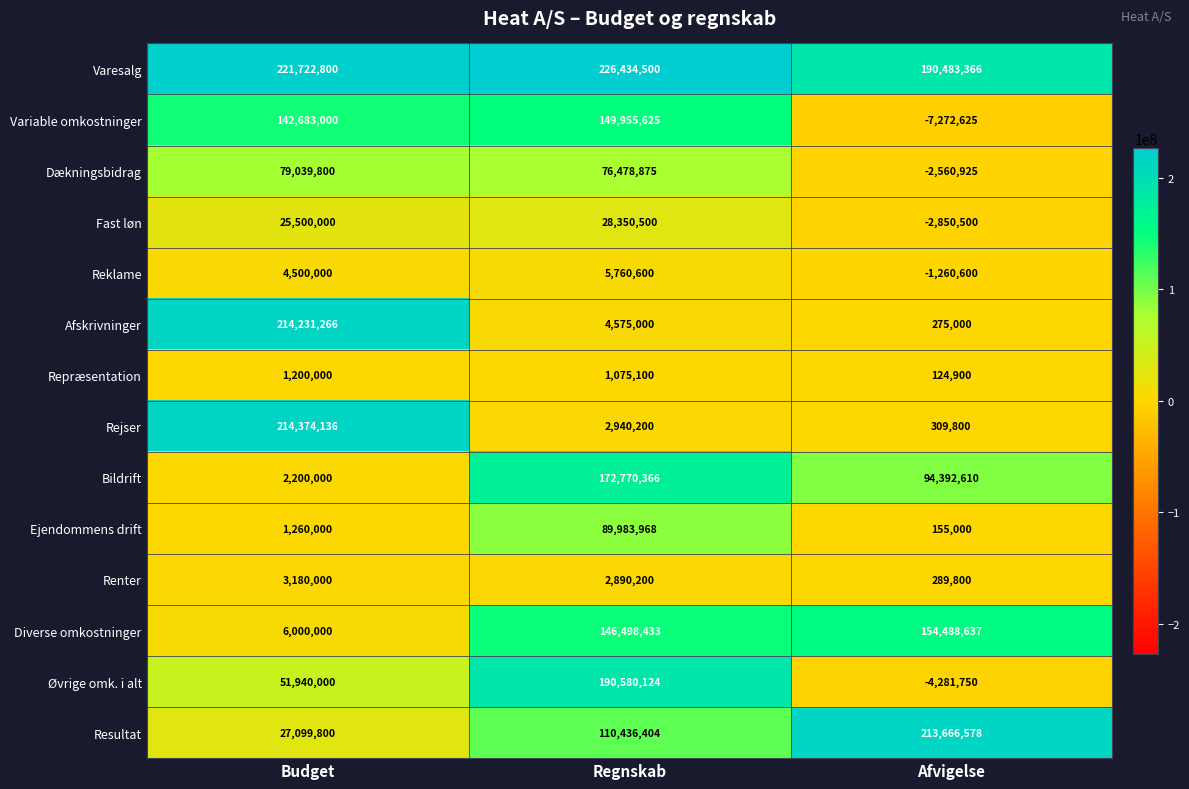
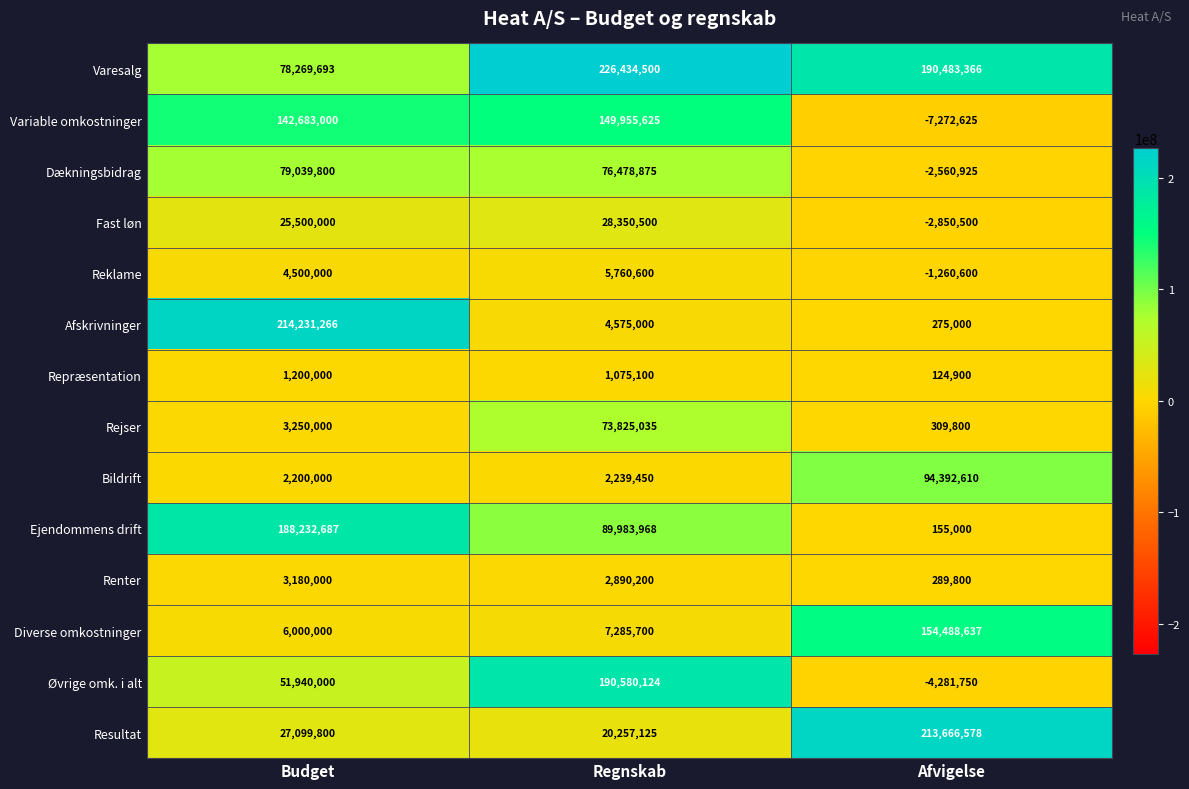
Varesalg, Budget: 221,722,800 -> 78,269,693
Rejser, Budget: 214,374,136 -> 3,250,000
Rejser, Regnskab: 2,940,200 -> 73,825,035
Bildrift, Regnskab: 172,770,366 -> 2,239,450
Ejendommens drift, Budget: 1,260,000 -> 188,232,687
Diverse omkostninger, Regnskab: 146,498,433 -> 7,285,700
Resultat, Regnskab: 110,436,404 -> 20,257,125
